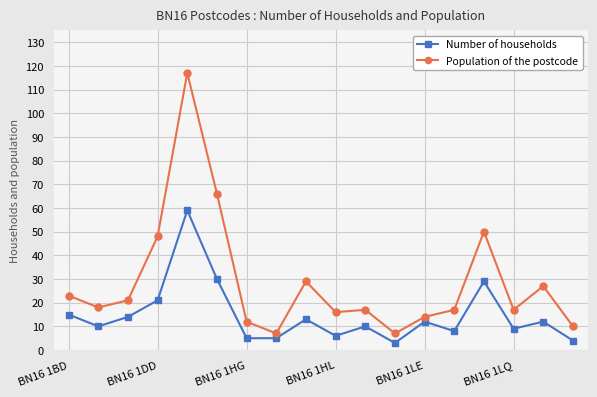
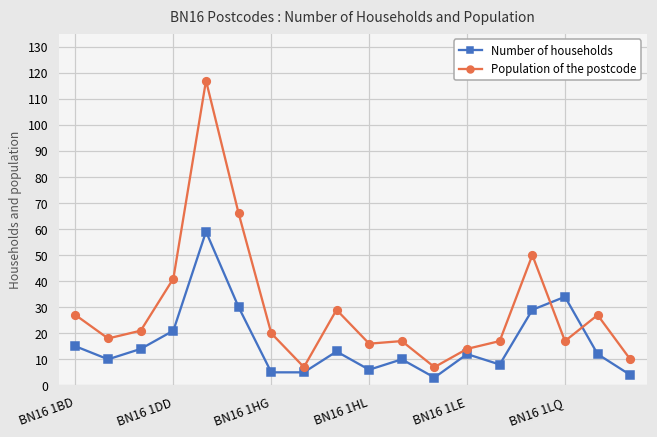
Population of the postcode, BN16 1BD: 23 -> 27
Population of the postcode, BN16 1DD: 48 -> 41
Population of the postcode, BN16 1HG: 12 -> 20
Number of households, BN16 1LQ: 9 -> 34
